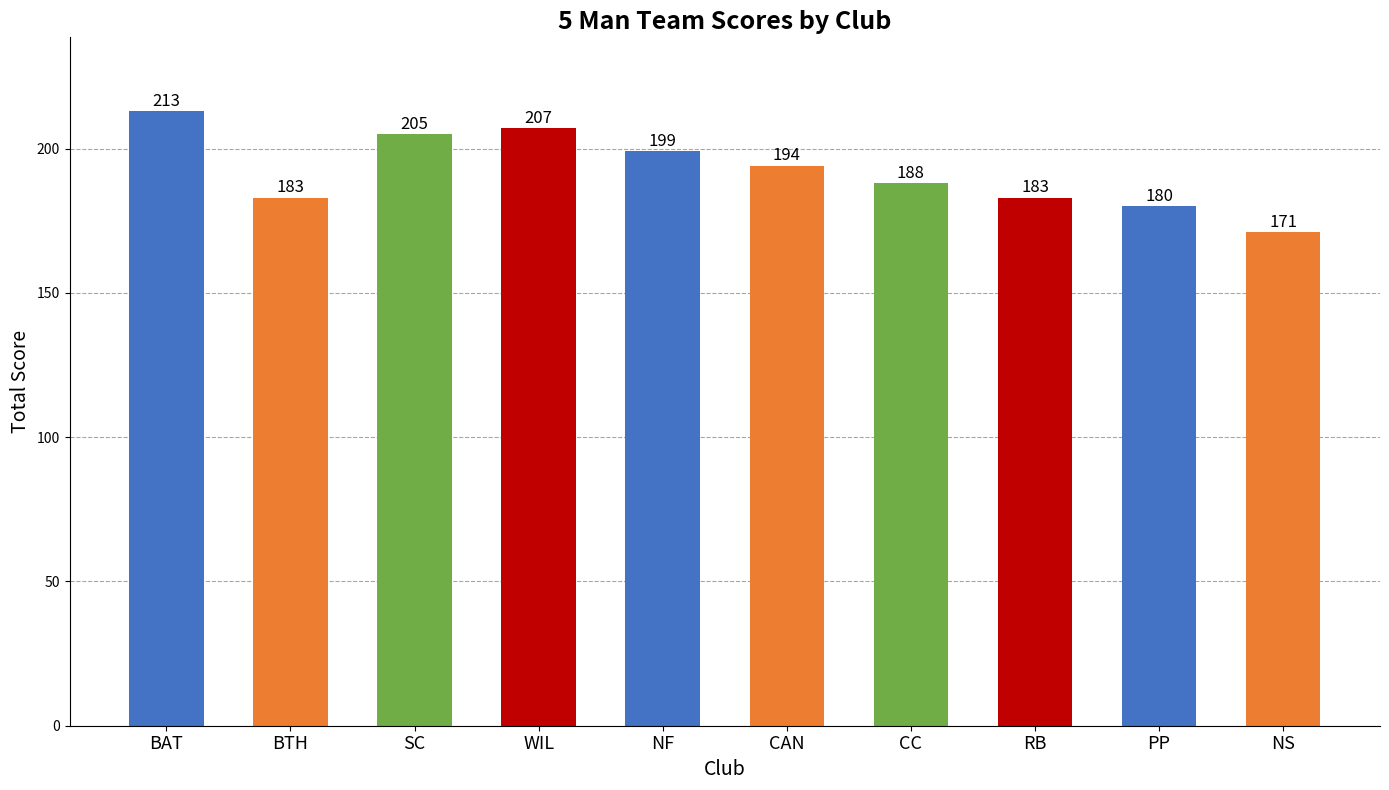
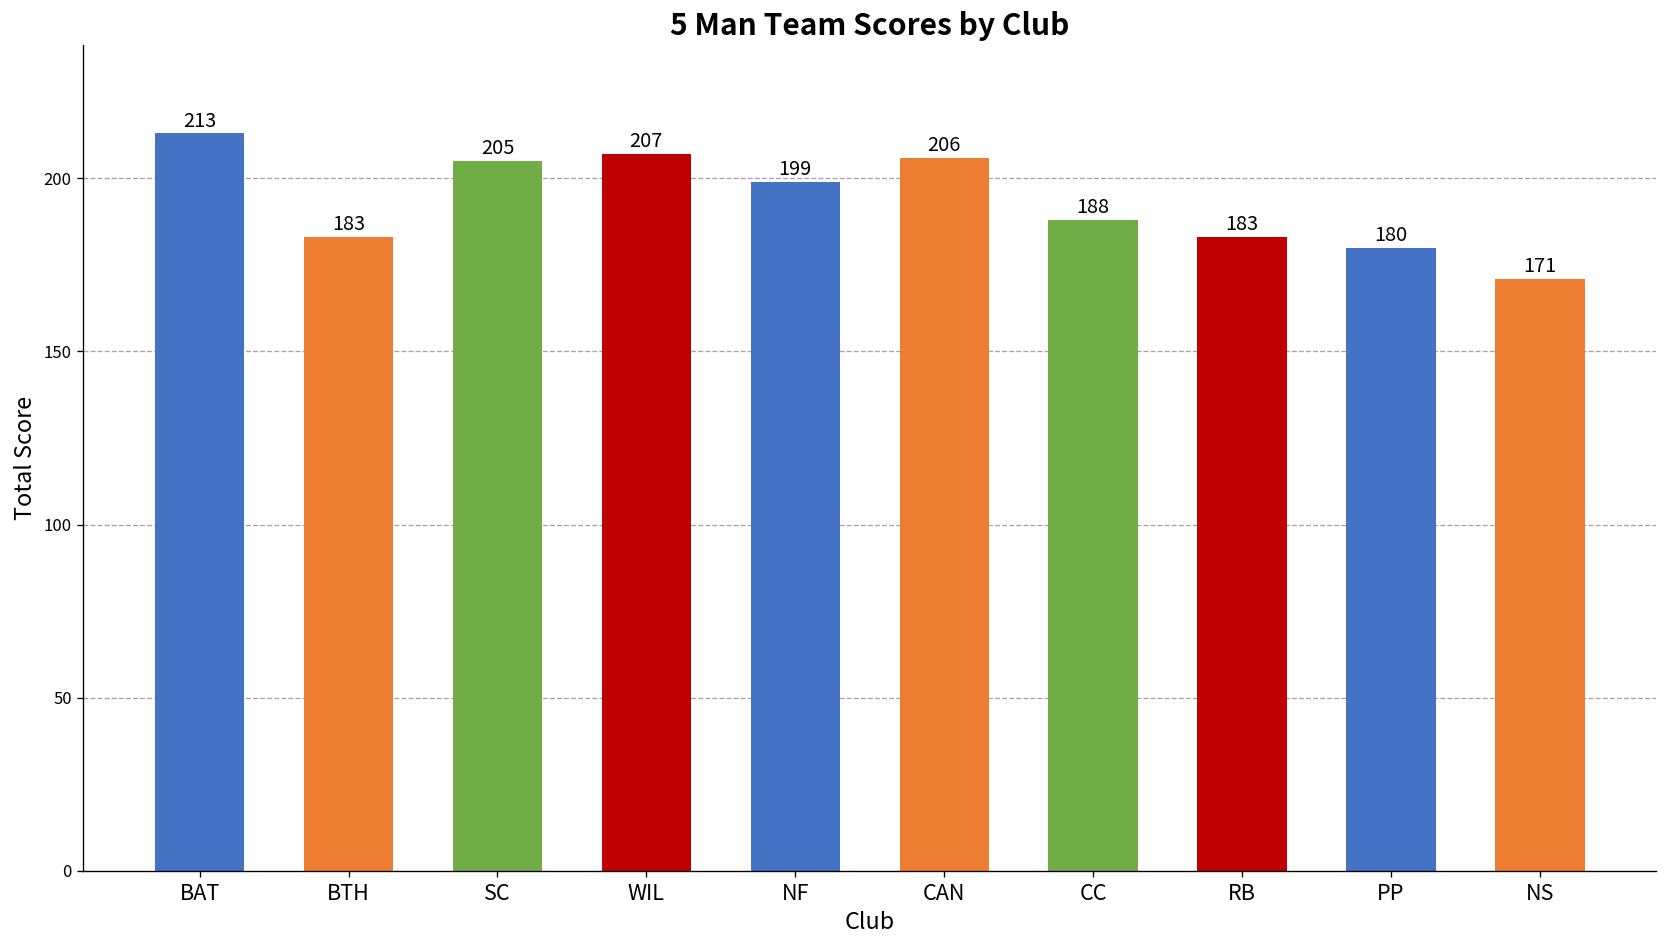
CAN: 194 -> 206
